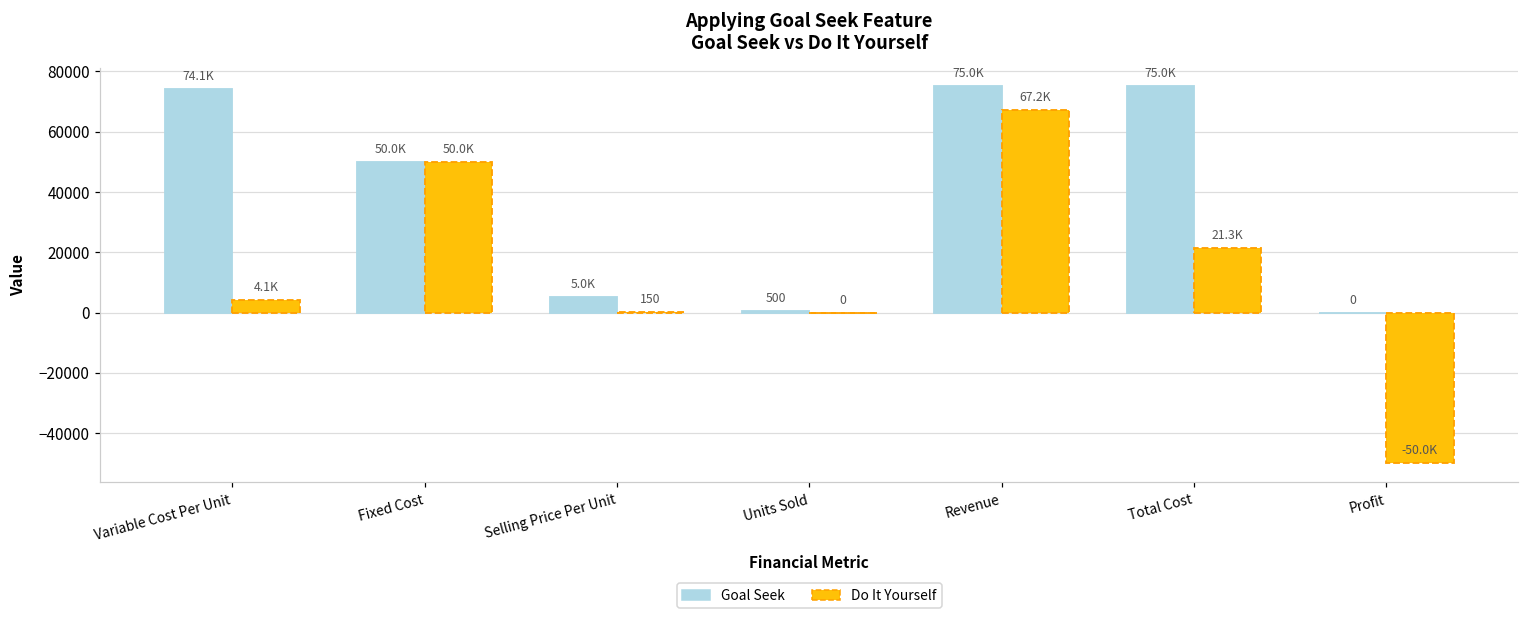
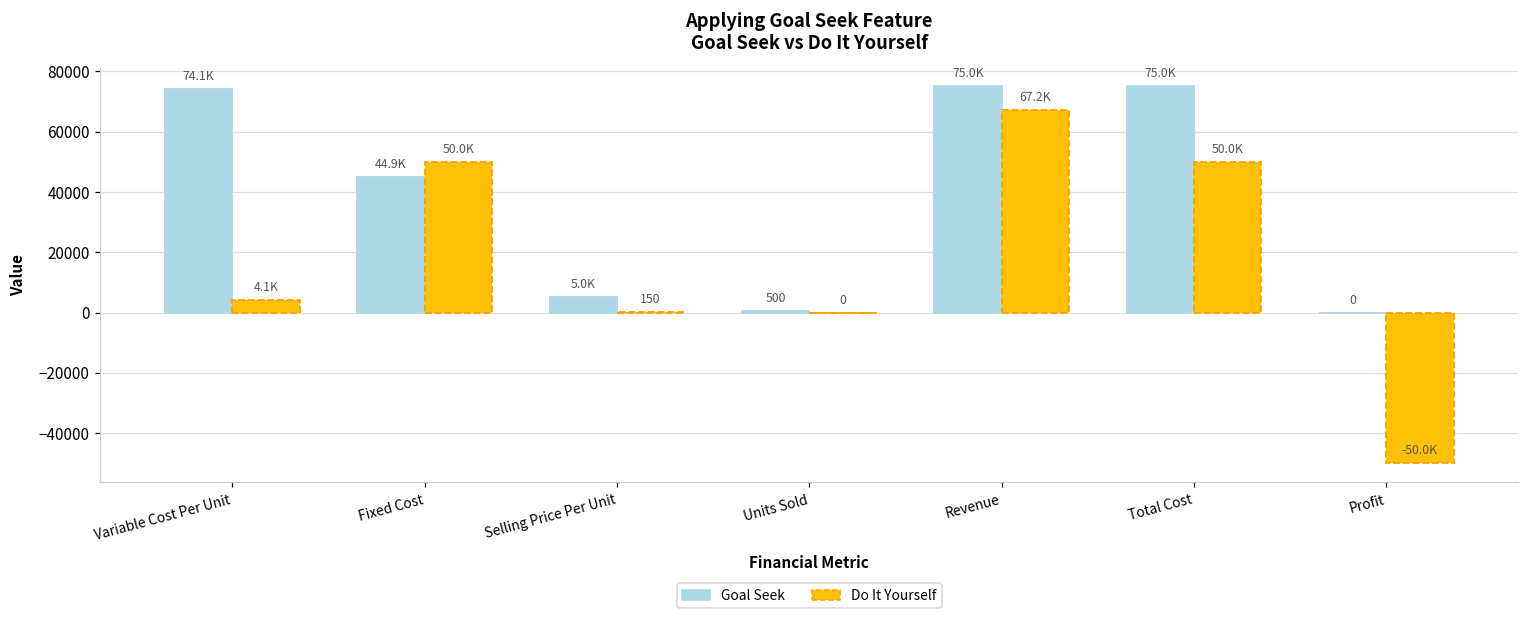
Goal Seek, Fixed Cost: 50.0K -> 44.9K
Do It Yourself, Total Cost: 21.3K -> 50.0K
